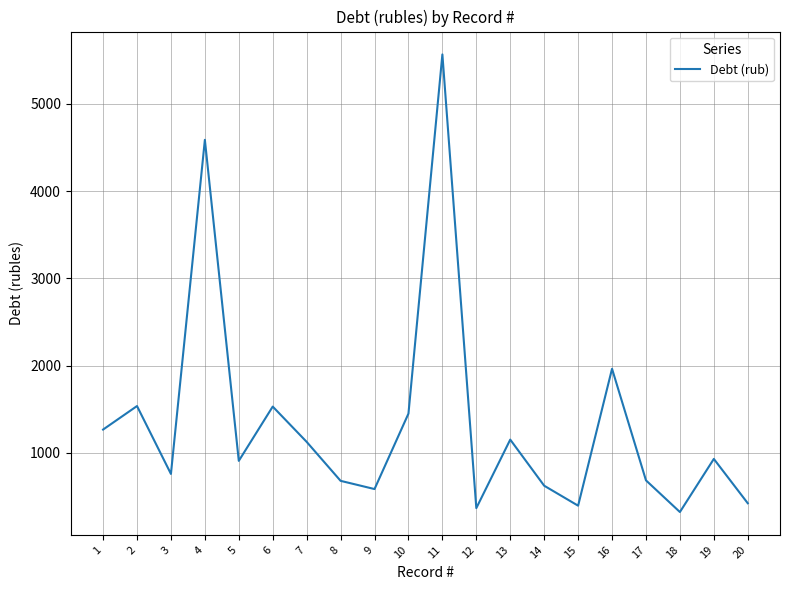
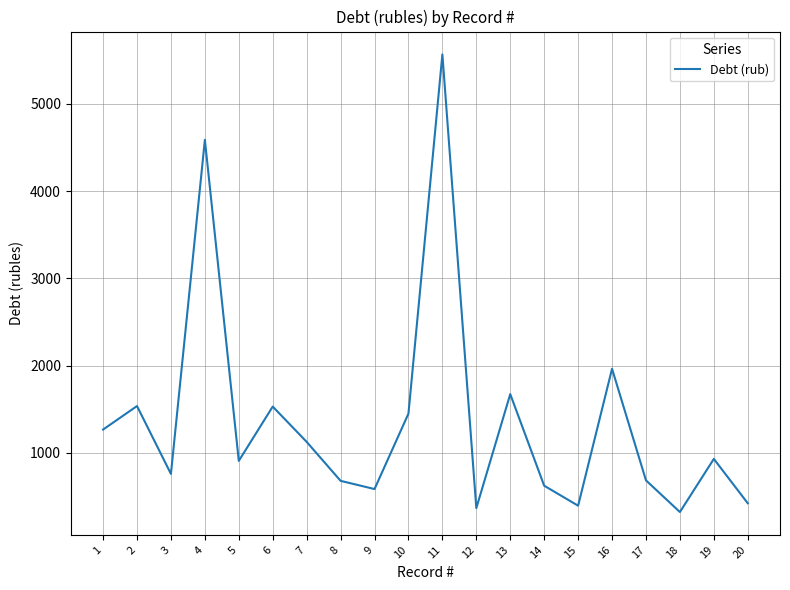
13: 1200 -> 1700
